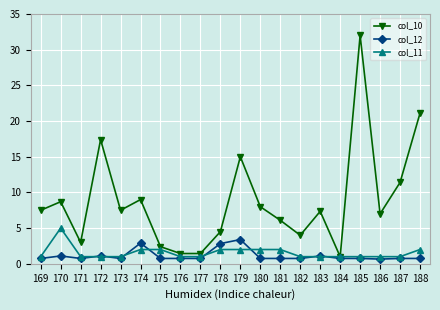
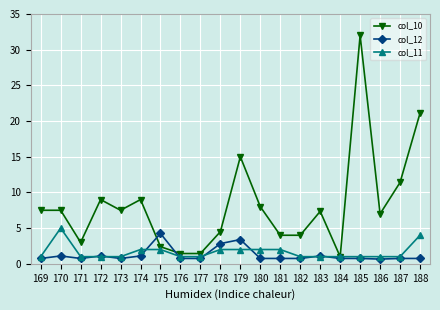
col_10, 170: 9 -> 8
col_10, 172: 17 -> 9
col_12, 174: 3 -> 1
col_12, 175: 1 -> 4
col_10, 181: 6 -> 4
col_11, 188: 2 -> 4
